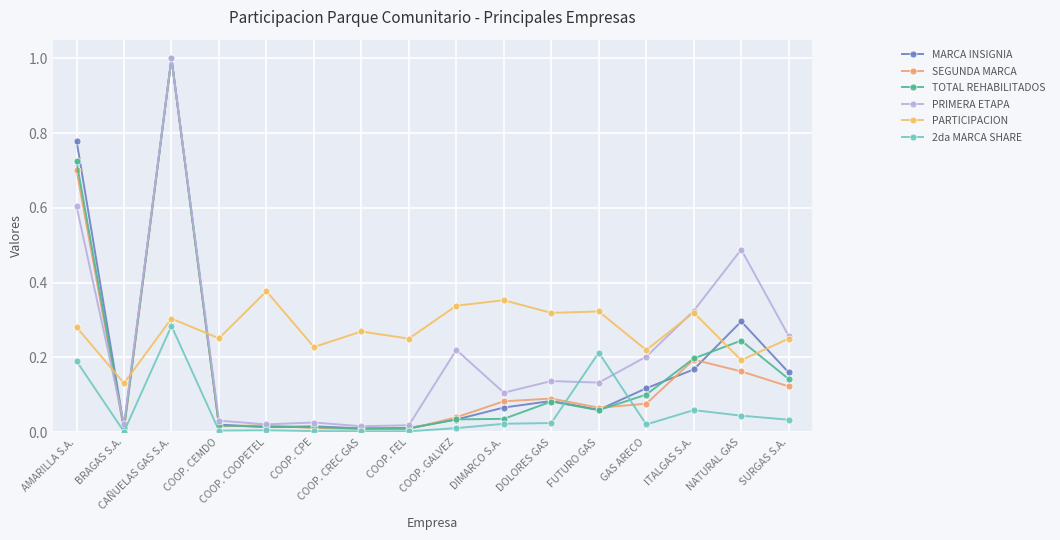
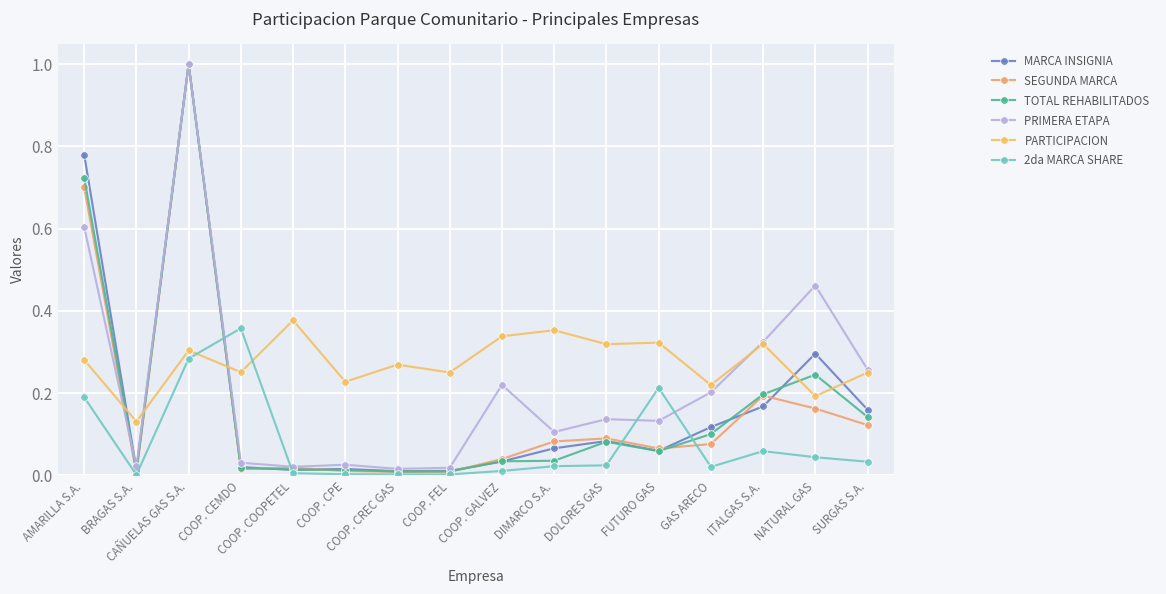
2da MARCA SHARE, COOP. CEMDO: 0.00 -> 0.36
PRIMERA ETAPA, NATURAL GAS: 0.49 -> 0.46
